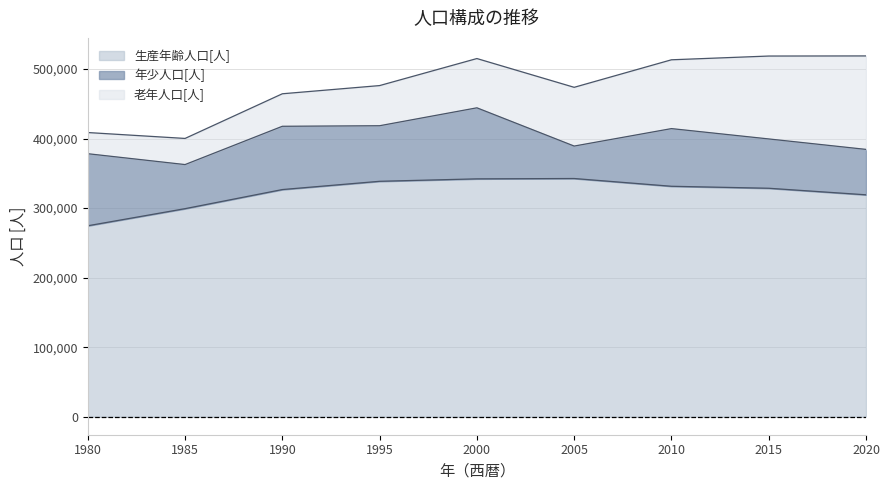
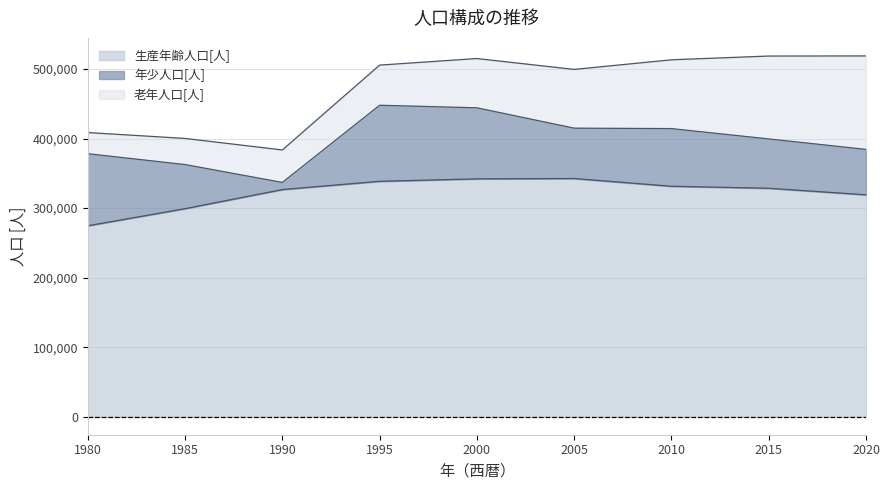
年少人口[人], 1990: 90,000 -> 10,000
年少人口[人], 1995: 80,000 -> 110,000
年少人口[人], 2005: 50,000 -> 70,000
